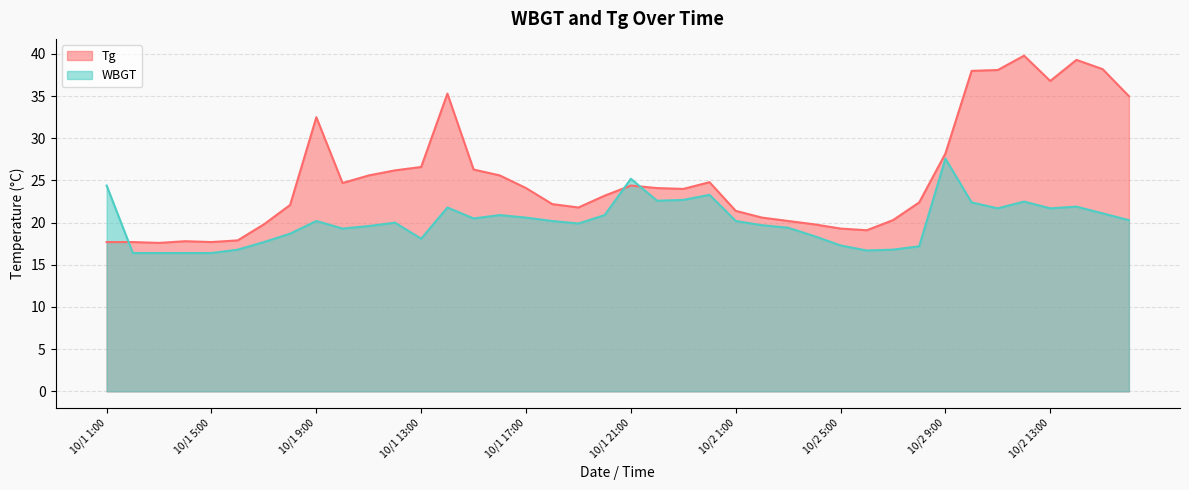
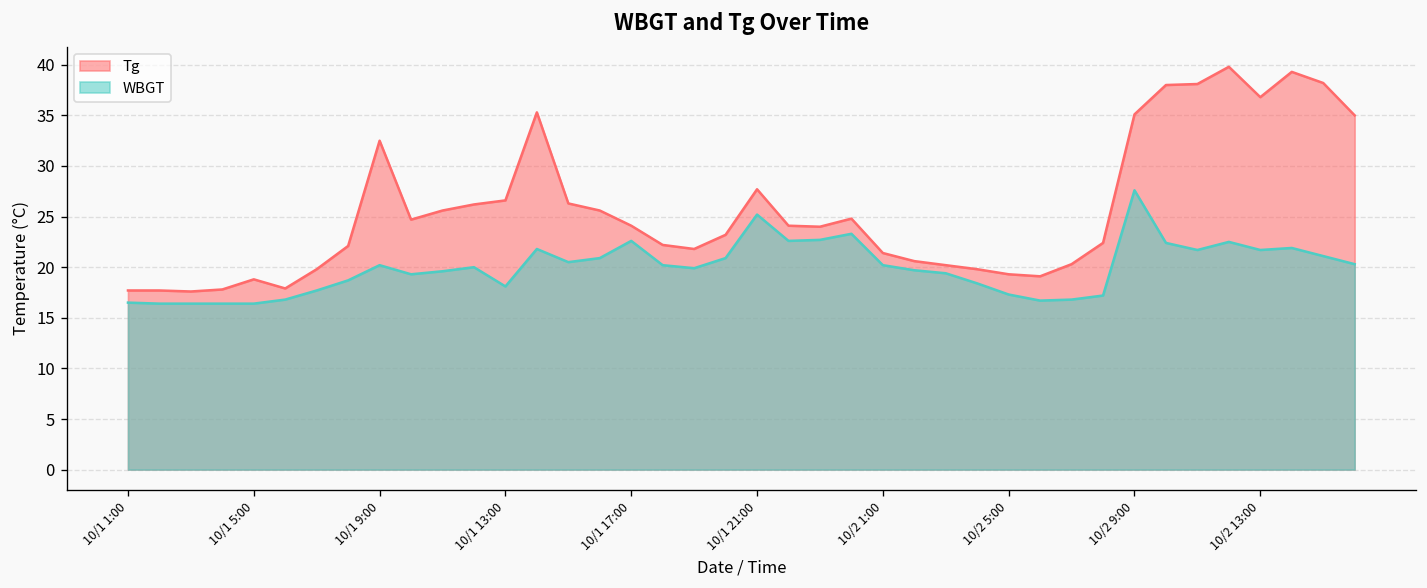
WBGT, 10/1 1:00: 24 -> 17
Tg, 10/1 5:00: 18 -> 19
WBGT, 10/1 17:00: 21 -> 23
Tg, 10/1 21:00: 24 -> 28
Tg, 10/2 9:00: 28 -> 35
